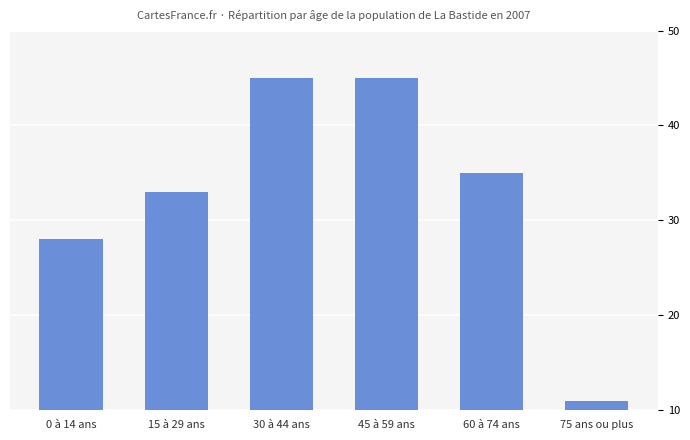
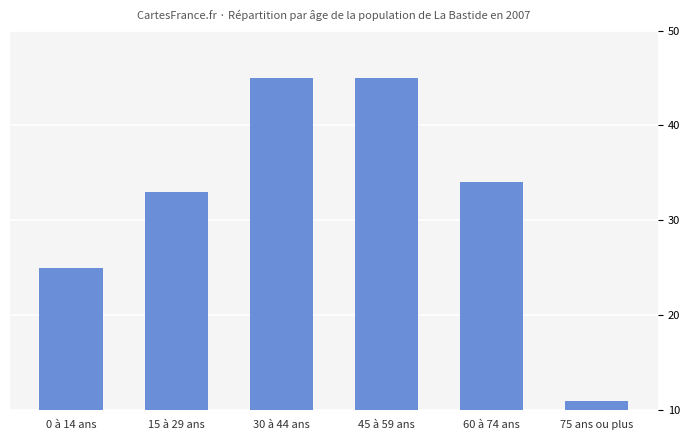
0 à 14 ans: 28 -> 25
60 à 74 ans: 35 -> 34
